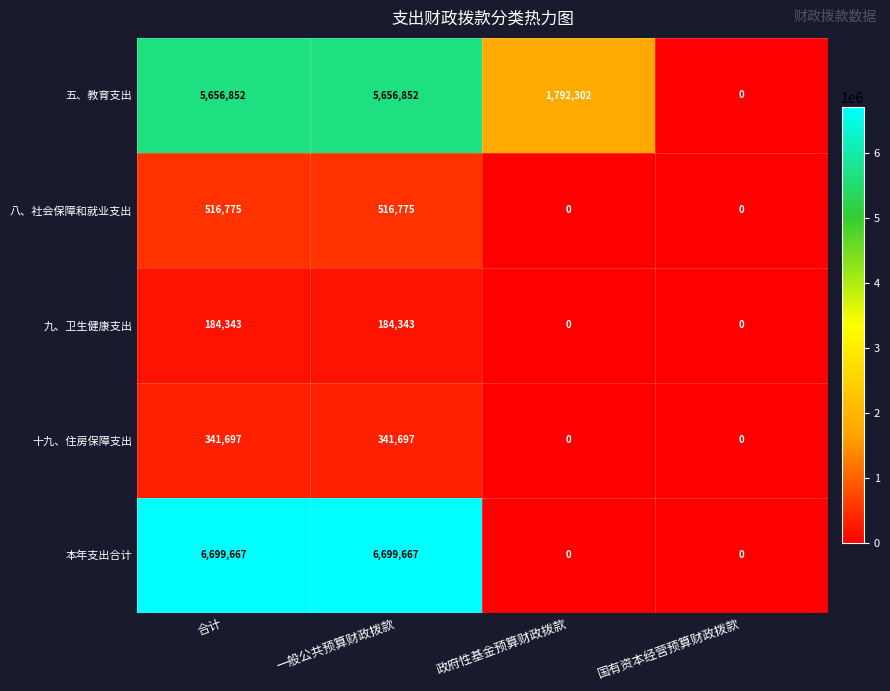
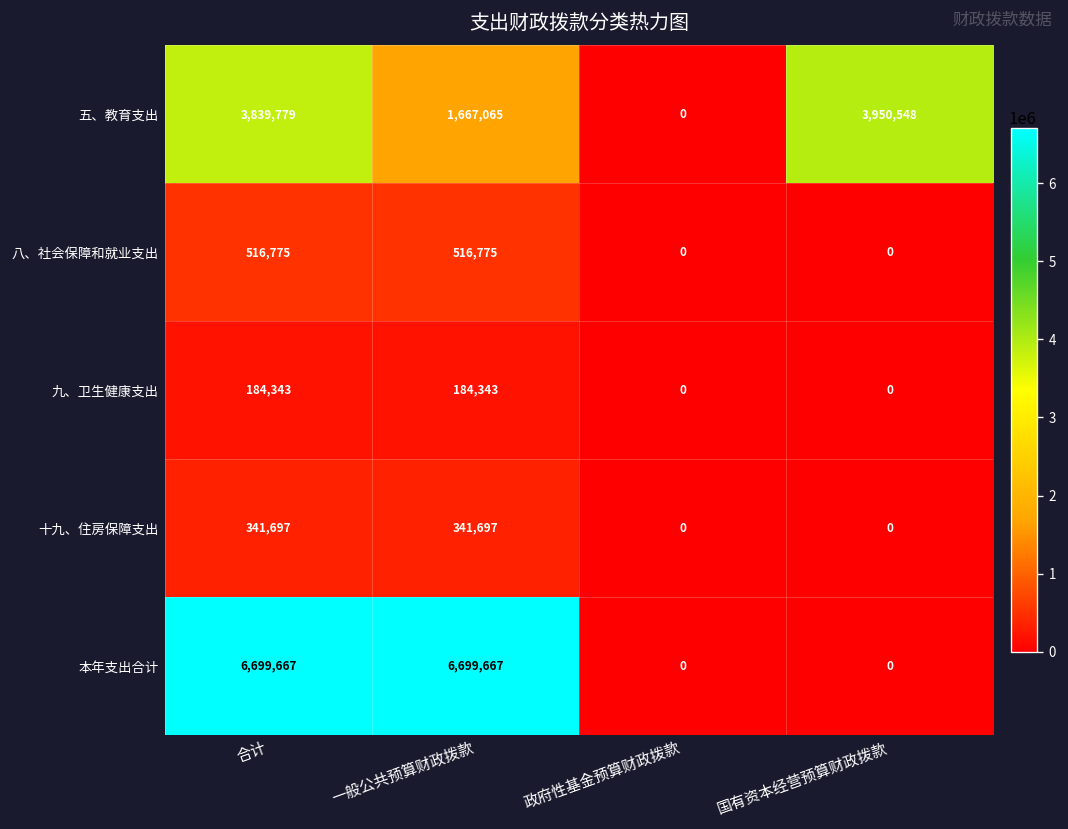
五、教育支出, 合计: 5,656,852 -> 3,839,779
五、教育支出, 一般公共预算财政拨款: 5,656,852 -> 1,667,065
五、教育支出, 政府性基金预算财政拨款: 1,792,302 -> 0
五、教育支出, 国有资本经营预算财政拨款: 0 -> 3,950,548
